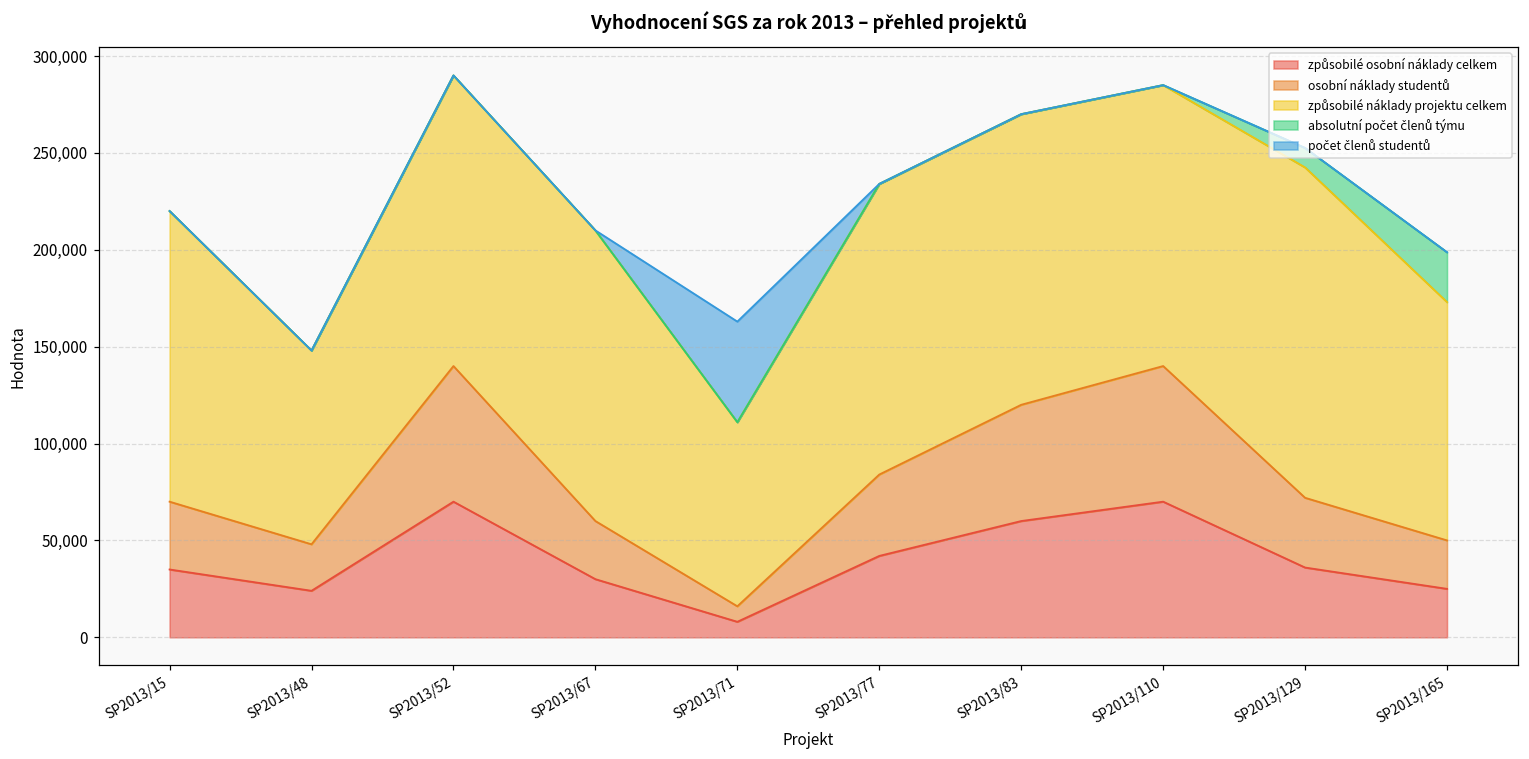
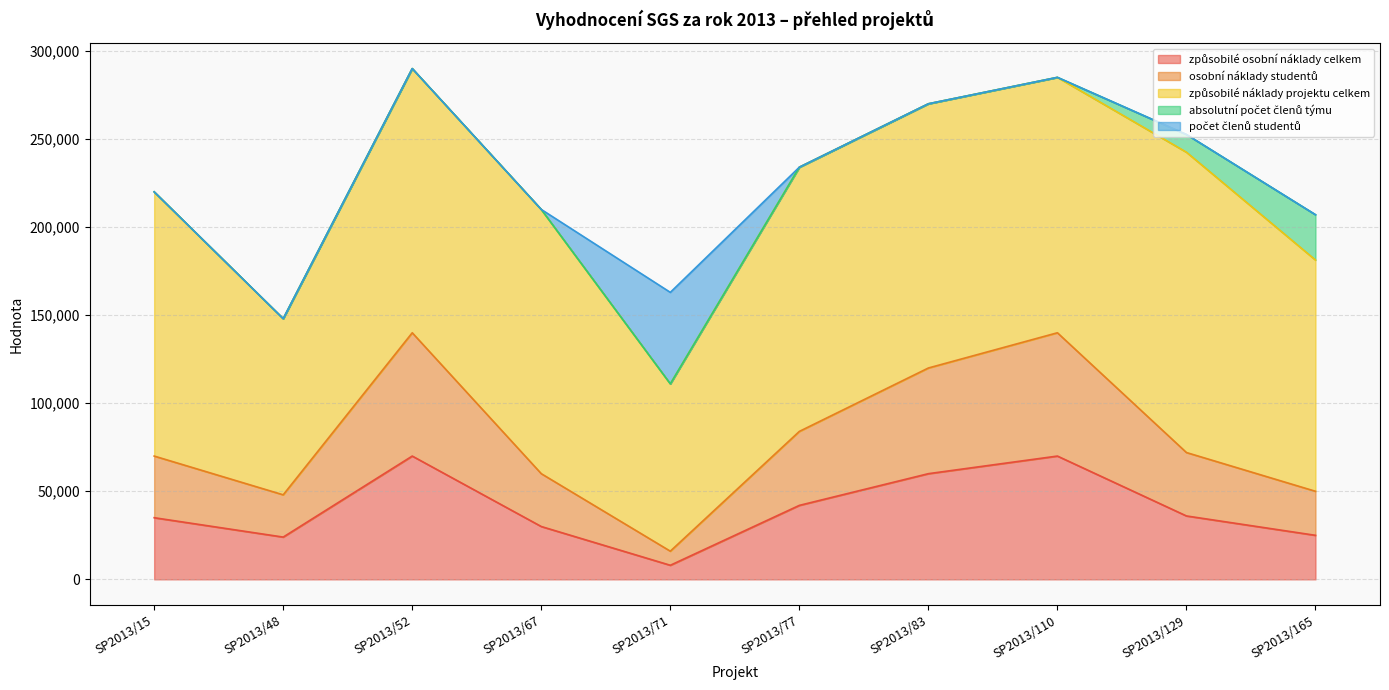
způsobilé náklady projektu celkem, SP2013/165: 123,000 -> 131,000
